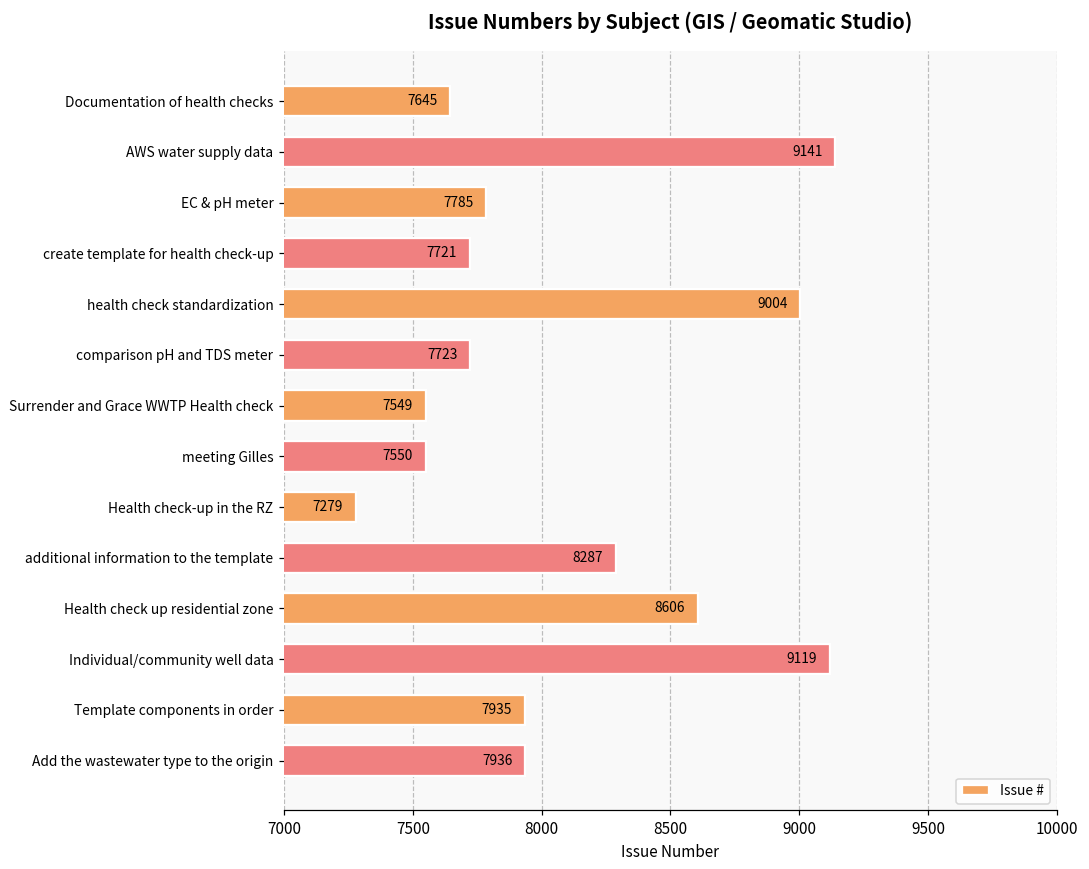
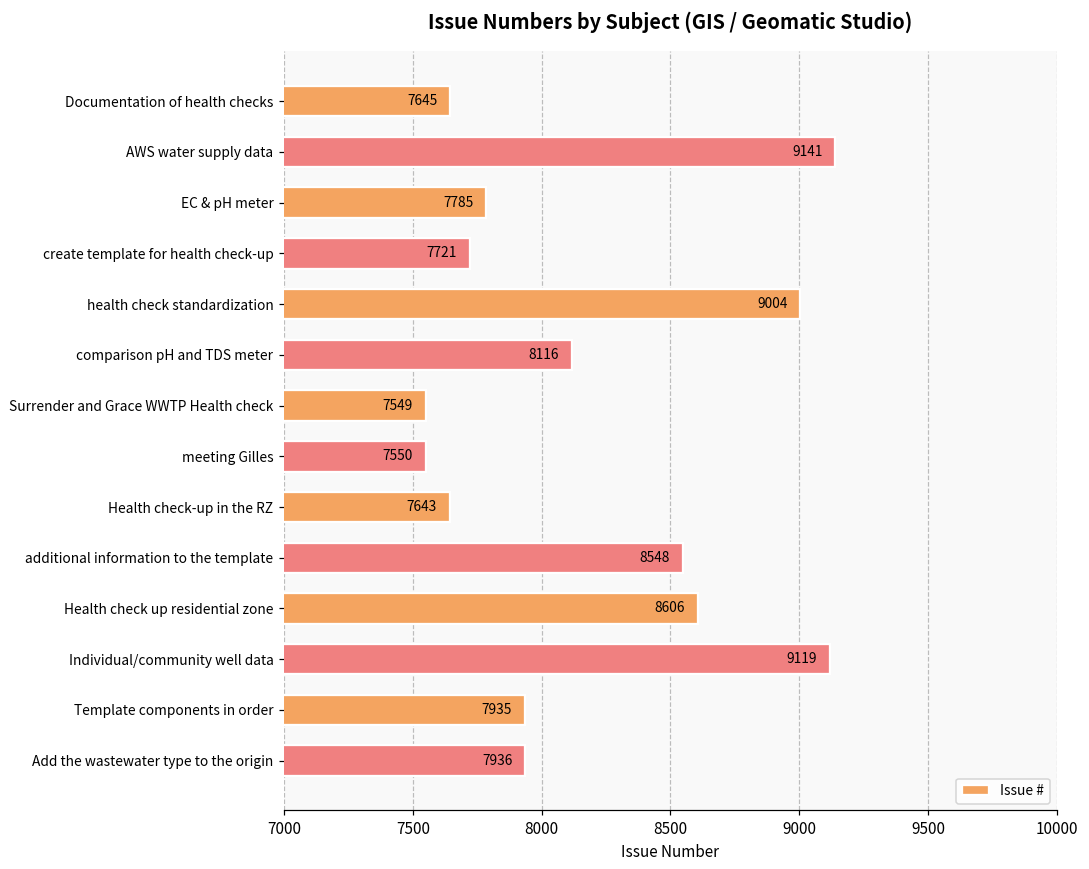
comparison pH and TDS meter: 7723 -> 8116
Health check-up in the RZ: 7279 -> 7643
additional information to the template: 8287 -> 8548
